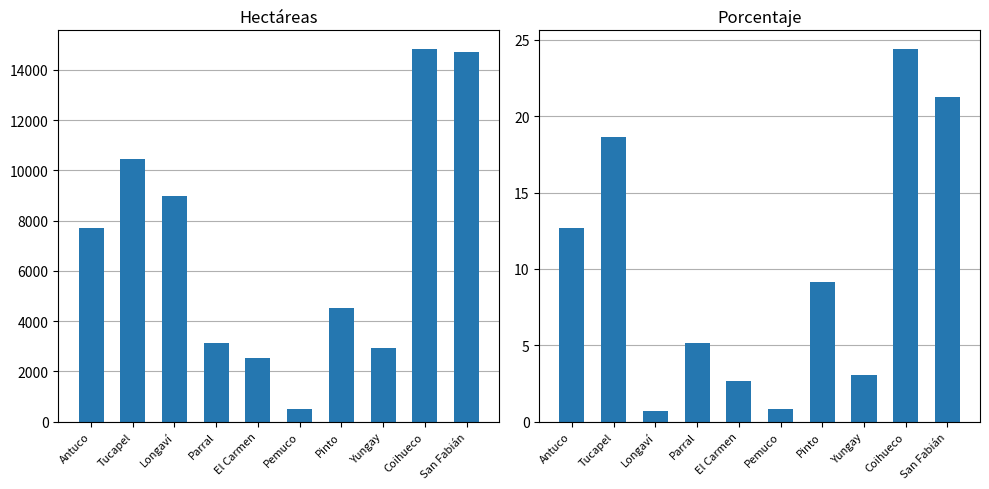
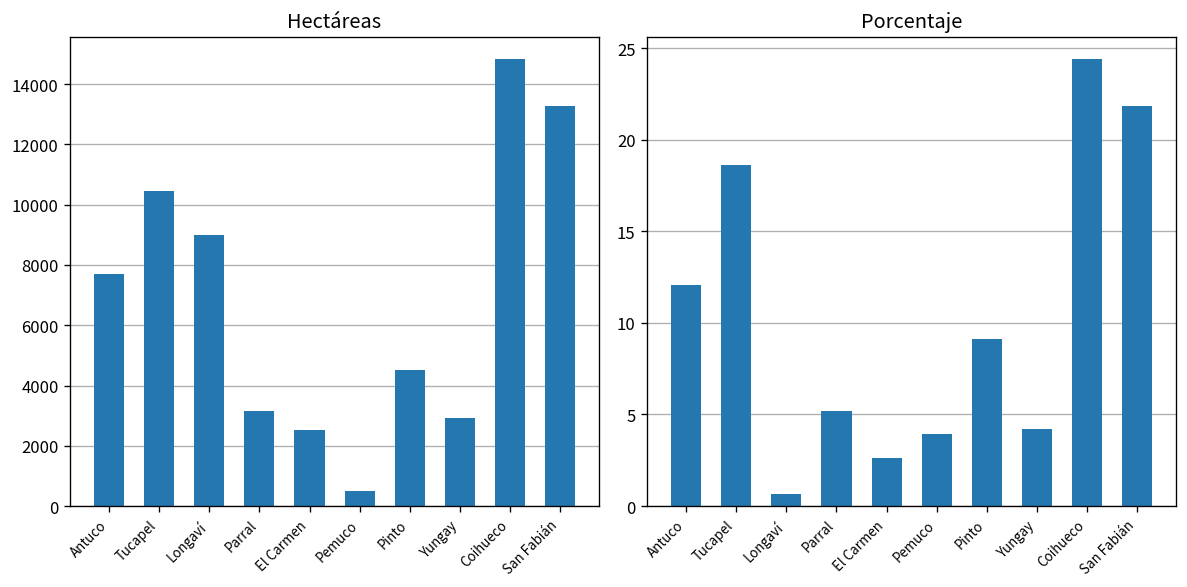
Hectáreas, San Fabián: 14700 -> 13300
Porcentaje, Antuco: 12.7 -> 12.1
Porcentaje, Pemuco: 0.8 -> 4.0
Porcentaje, Yungay: 3.1 -> 4.2
Porcentaje, San Fabián: 21.3 -> 21.9
